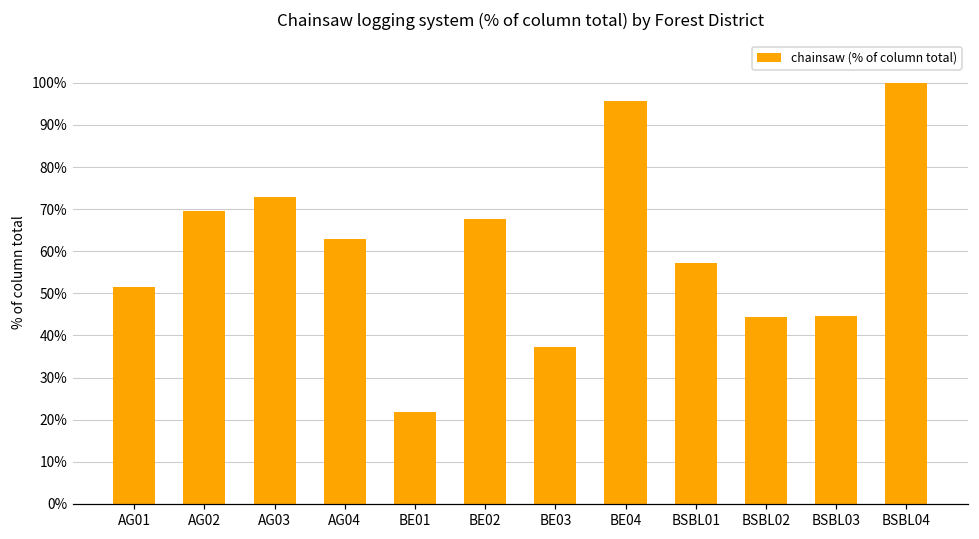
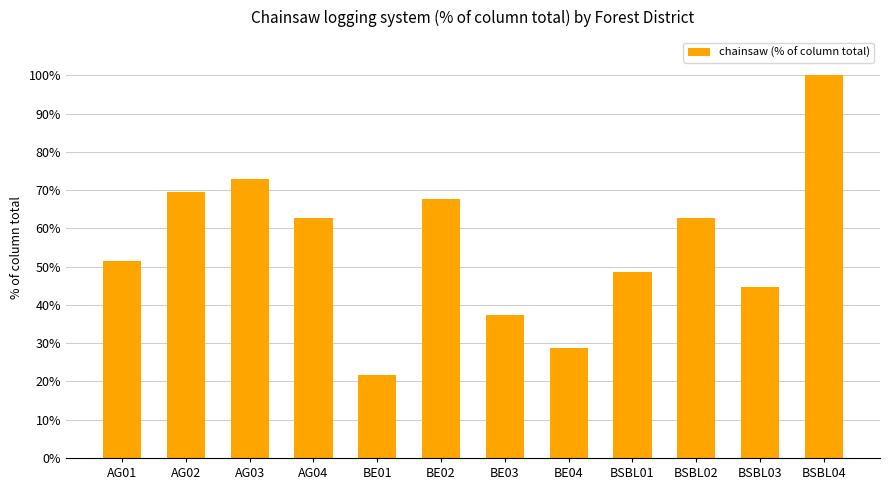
BE04: 96% -> 29%
BSBL01: 57% -> 49%
BSBL02: 44% -> 63%
